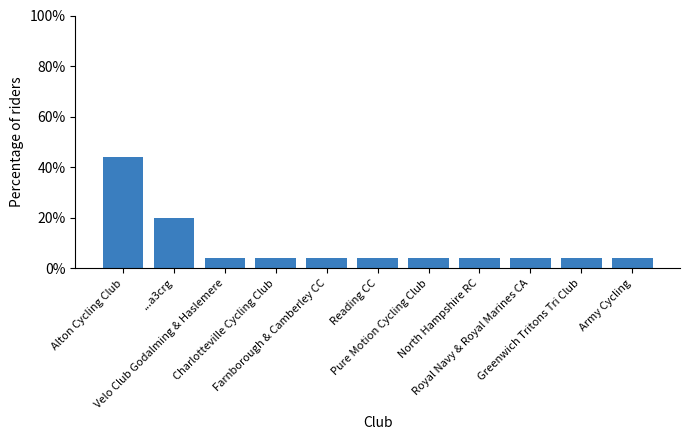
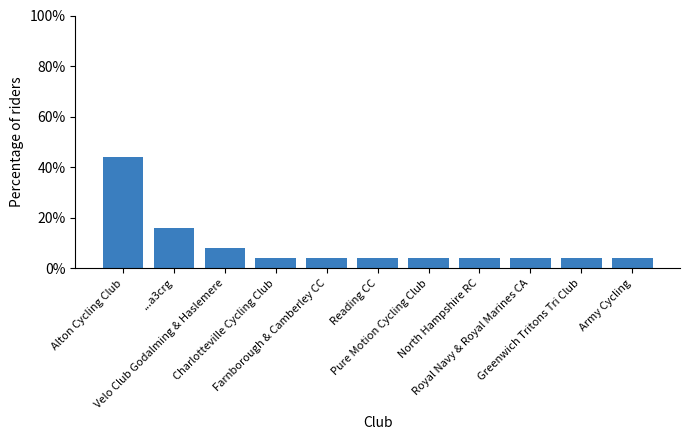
...a3crg: 20% -> 16%
Velo Club Godalming & Haslemere: 4% -> 8%
